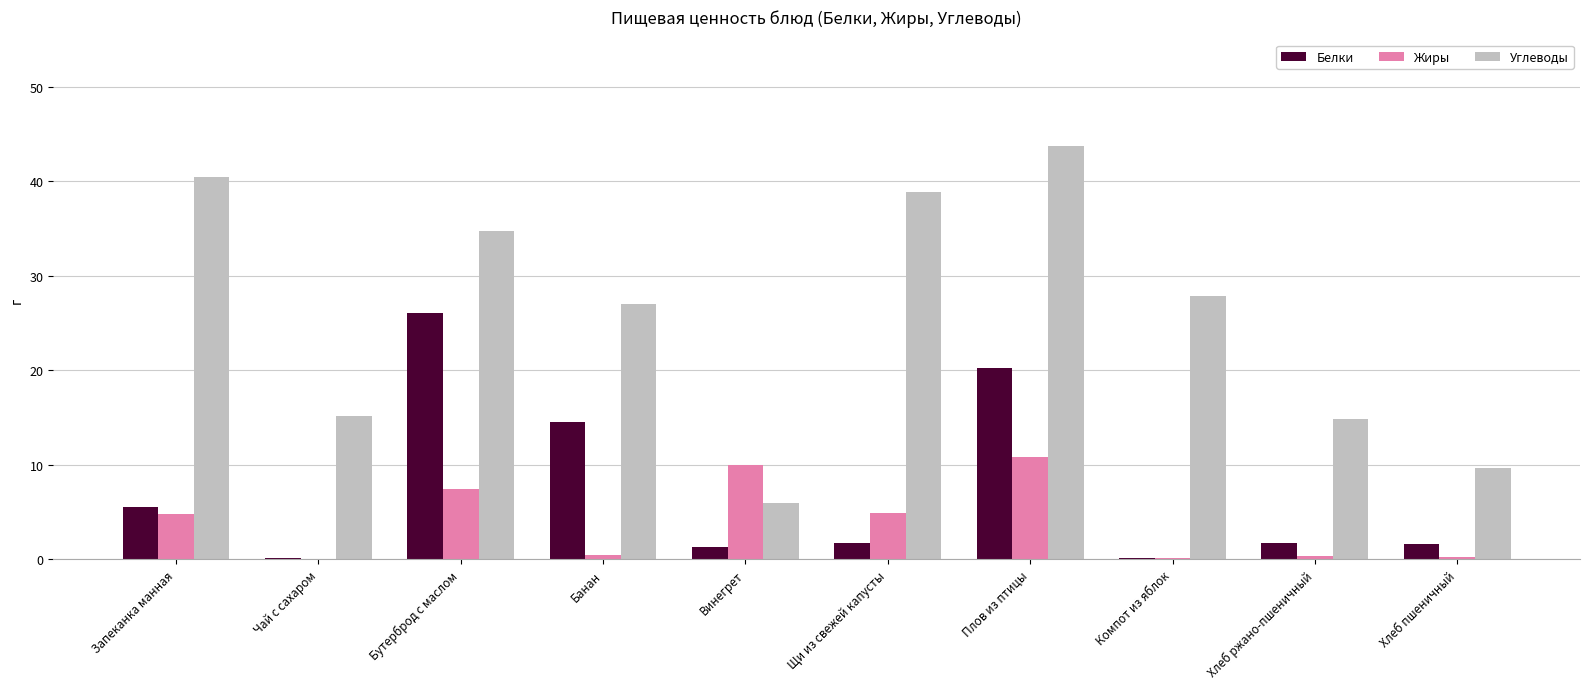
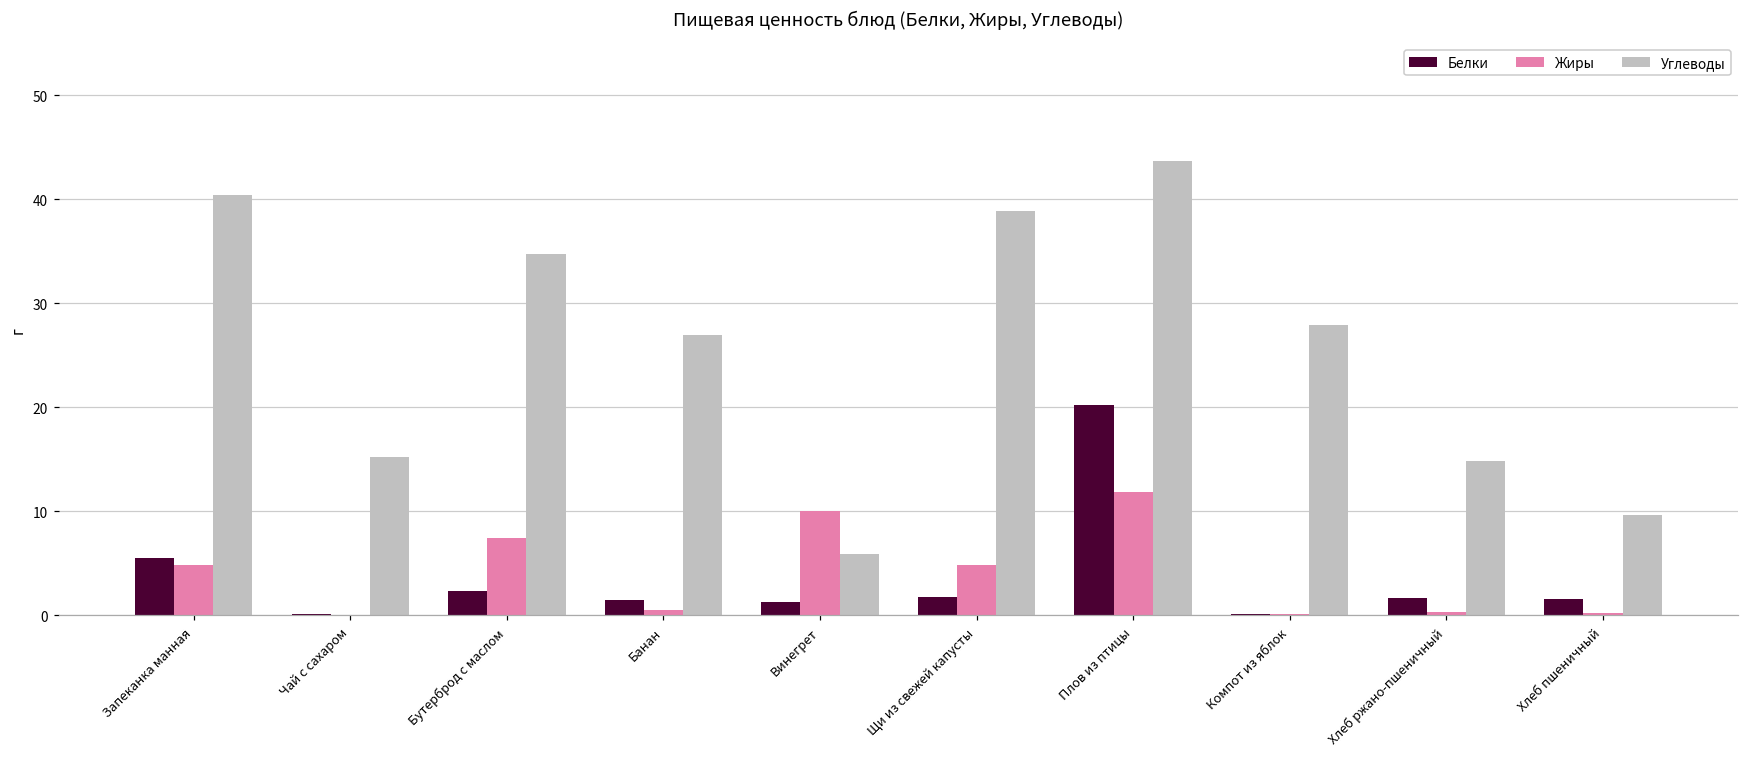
Белки, Бутерброд с маслом: 26 -> 2
Белки, Банан: 15 -> 2
Жиры, Плов из птицы: 11 -> 12
